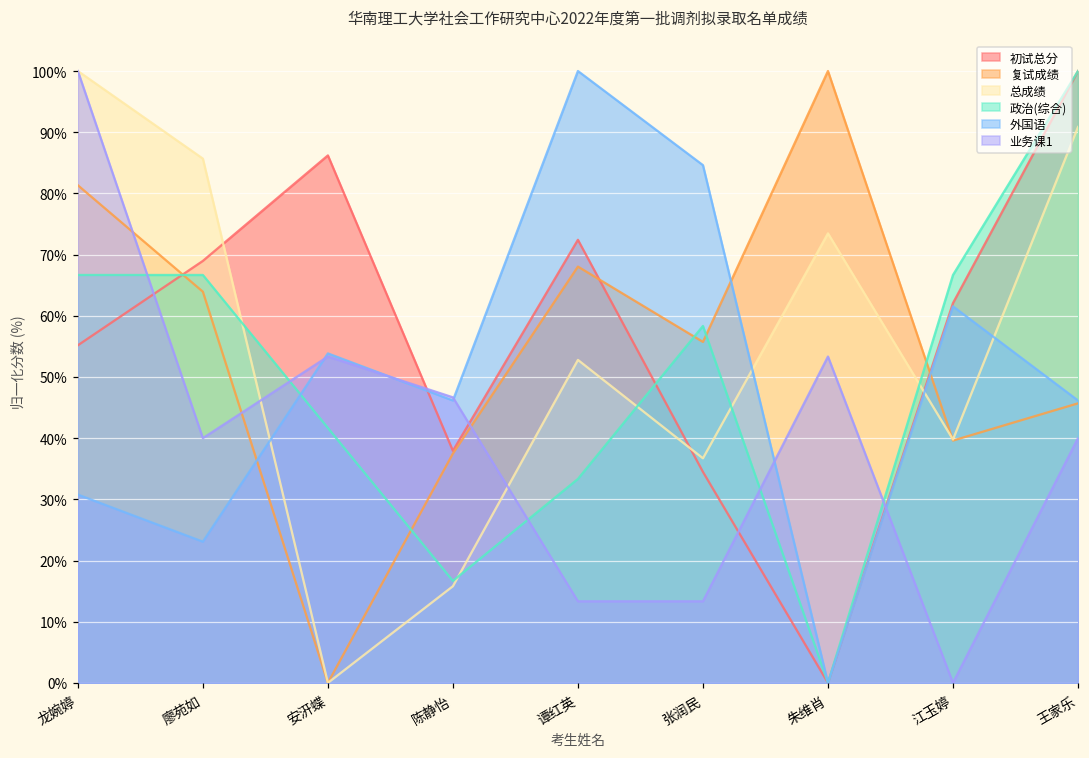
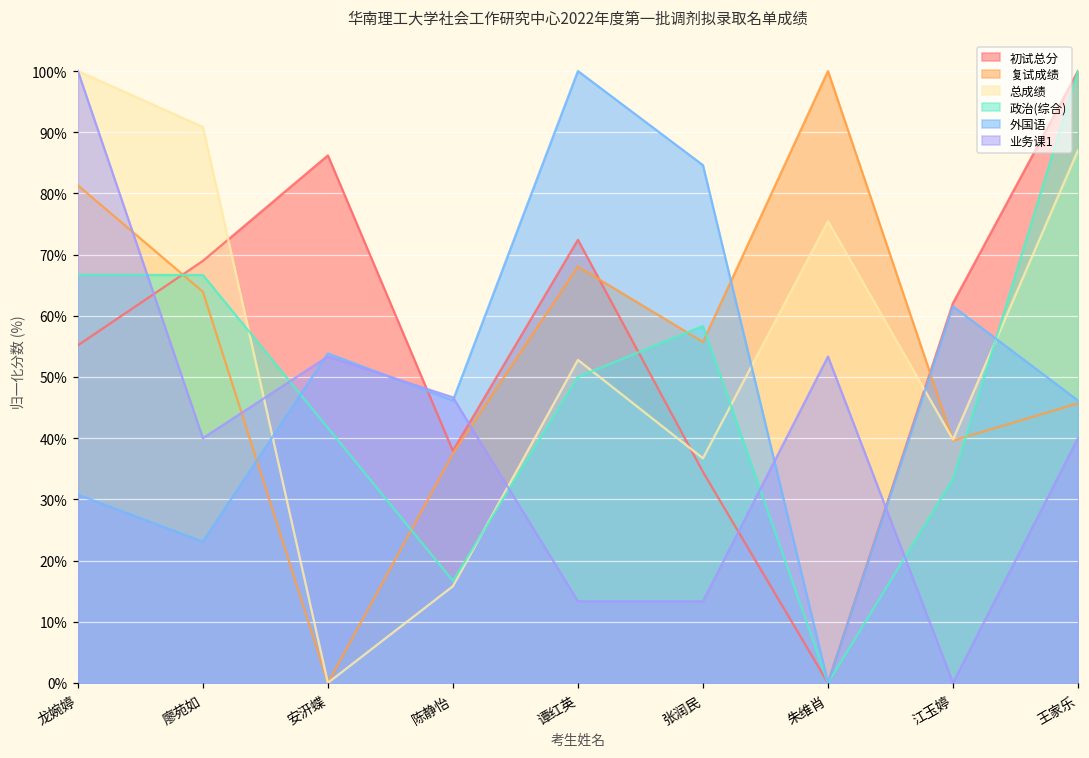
总成绩, 廖苑如: 86% -> 91%
政治(综合), 谭红英: 33% -> 50%
总成绩, 朱维肖: 73% -> 75%
政治(综合), 江玉婷: 67% -> 33%
总成绩, 王家乐: 91% -> 87%
